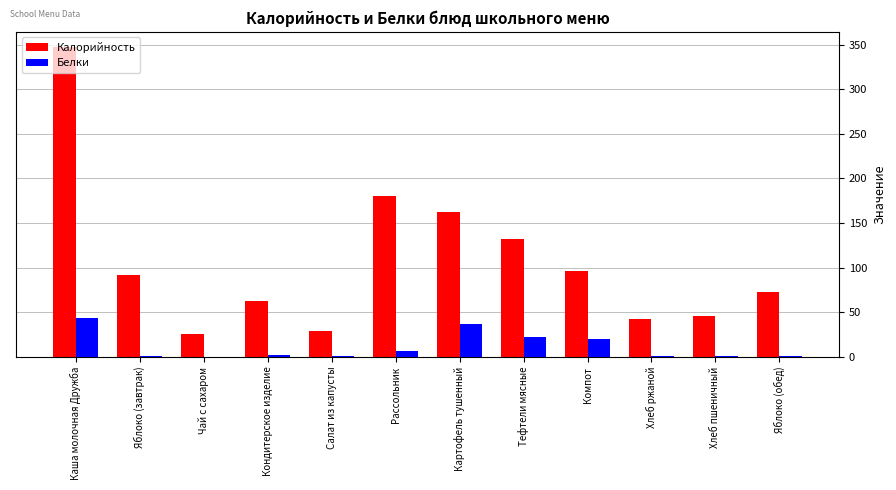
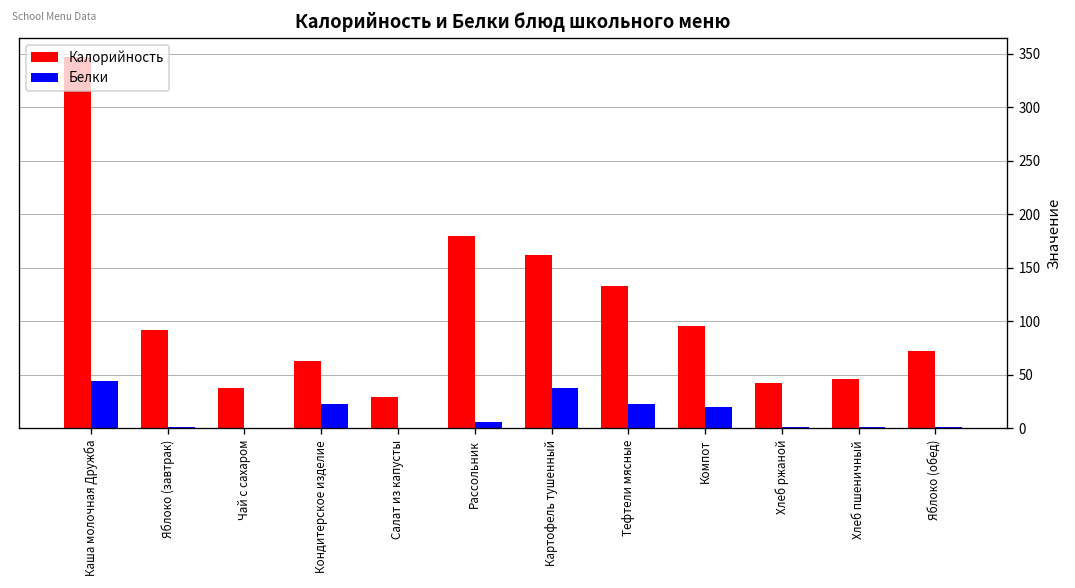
Калорийность, Чай с сахаром: 30 -> 40
Белки, Кондитерское изделие: 0 -> 20
